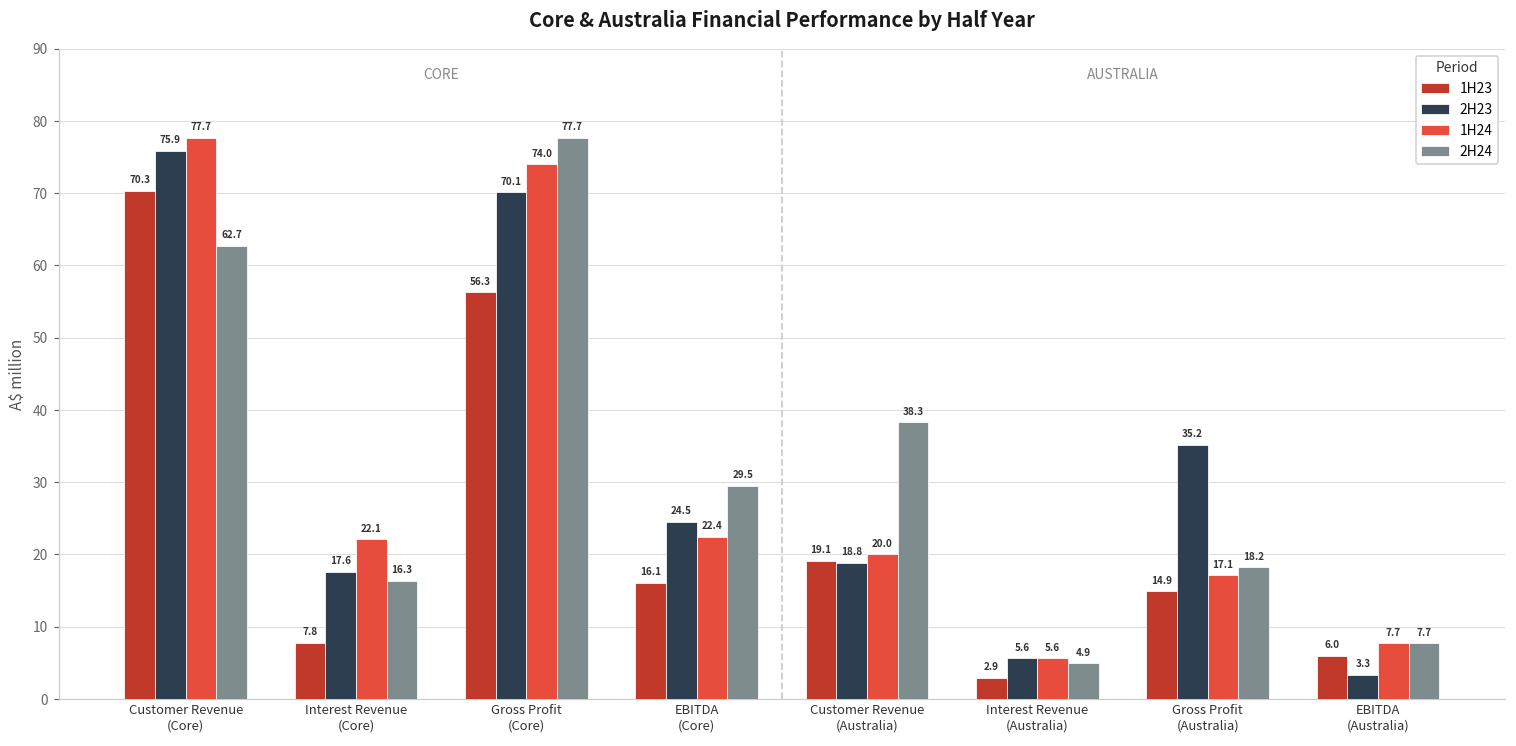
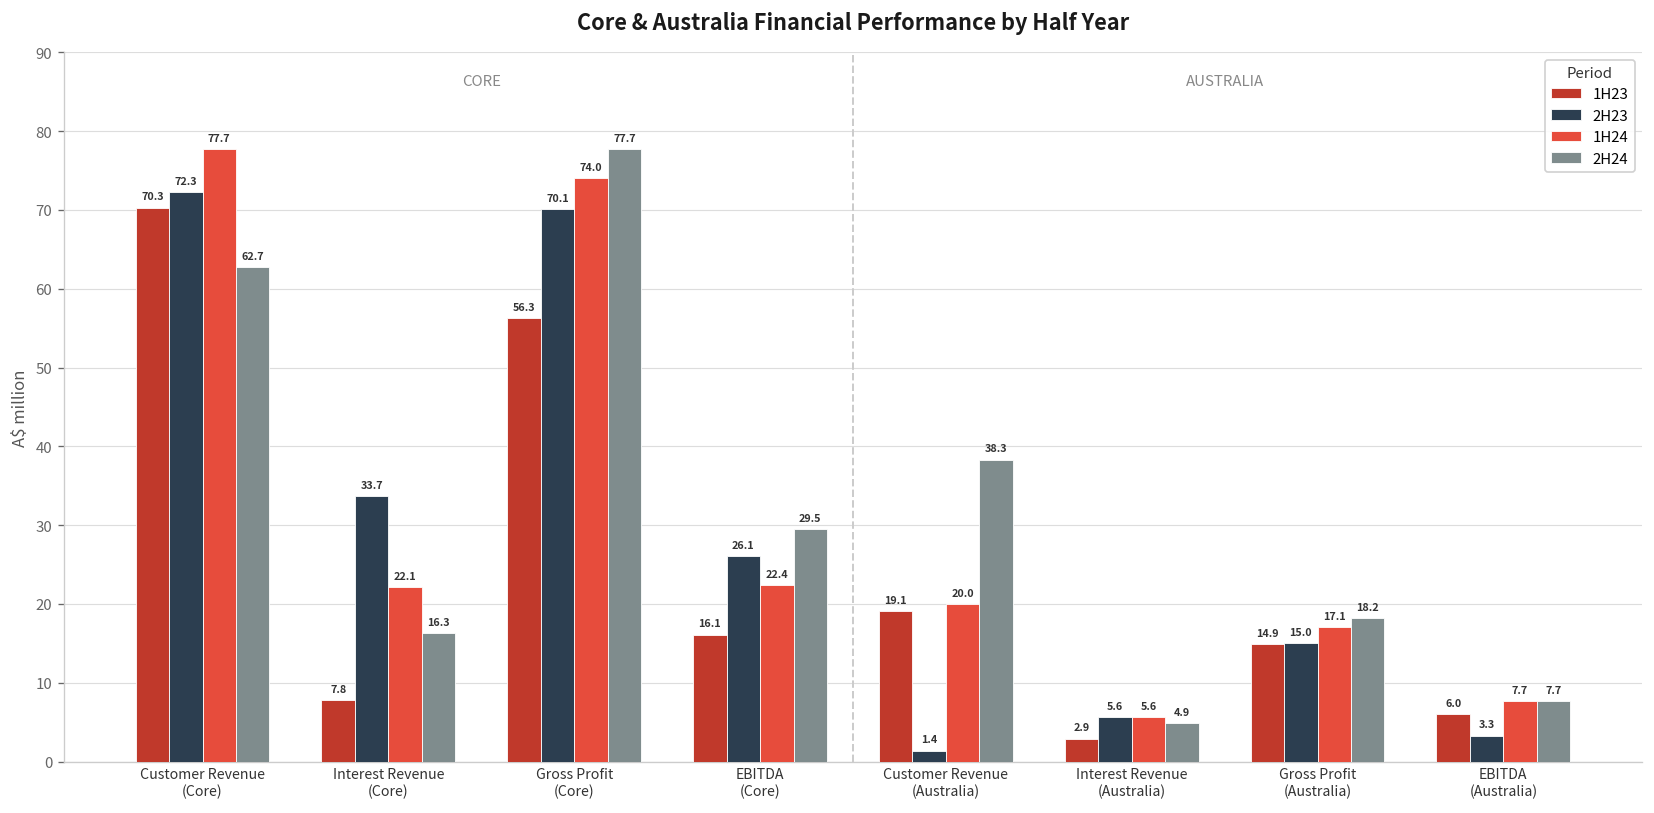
2H23, Customer Revenue (Core): 75.9 -> 72.3
2H23, Interest Revenue (Core): 17.6 -> 33.7
2H23, EBITDA (Core): 24.5 -> 26.1
2H23, Customer Revenue (Australia): 18.8 -> 1.4
2H23, Gross Profit (Australia): 35.2 -> 15.0
